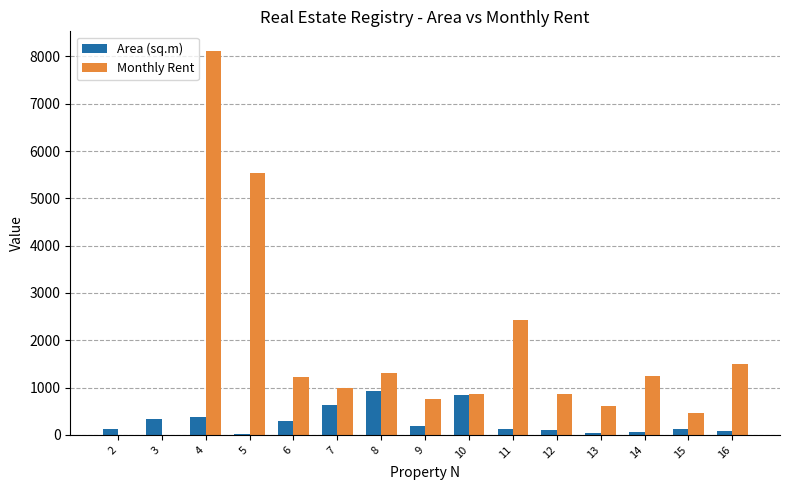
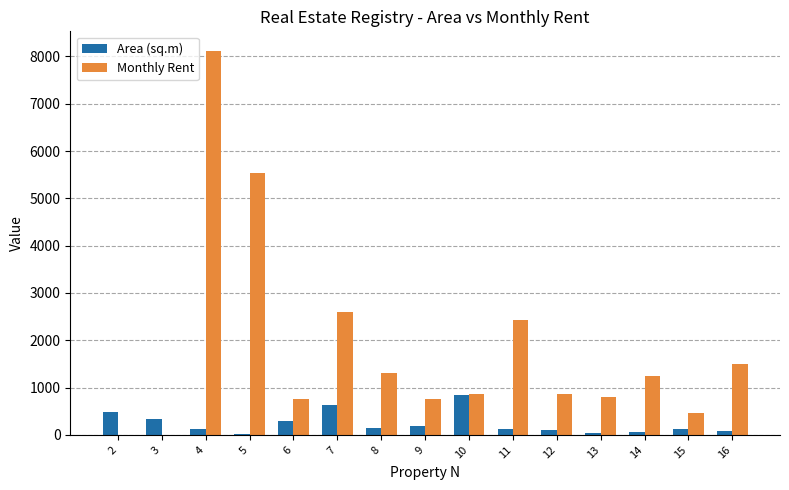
Area (sq.m), 2: 100 -> 500
Area (sq.m), 4: 400 -> 100
Monthly Rent, 6: 1200 -> 800
Monthly Rent, 7: 1000 -> 2600
Area (sq.m), 8: 900 -> 200
Monthly Rent, 13: 600 -> 800
